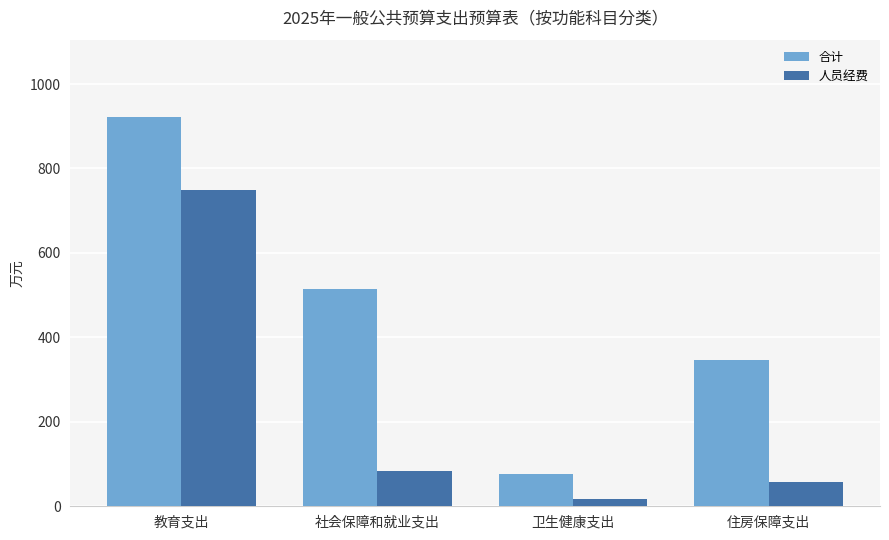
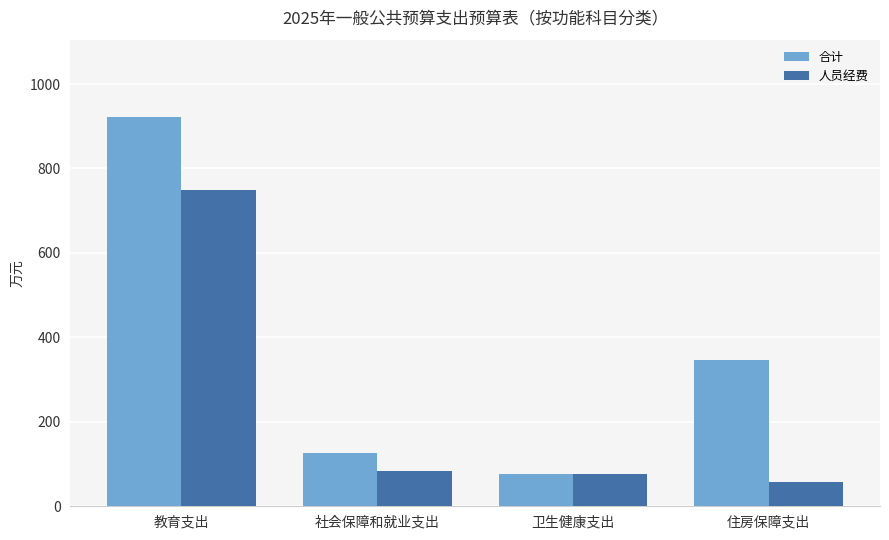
合计, 社会保障和就业支出: 520 -> 130
人员经费, 卫生健康支出: 20 -> 80
